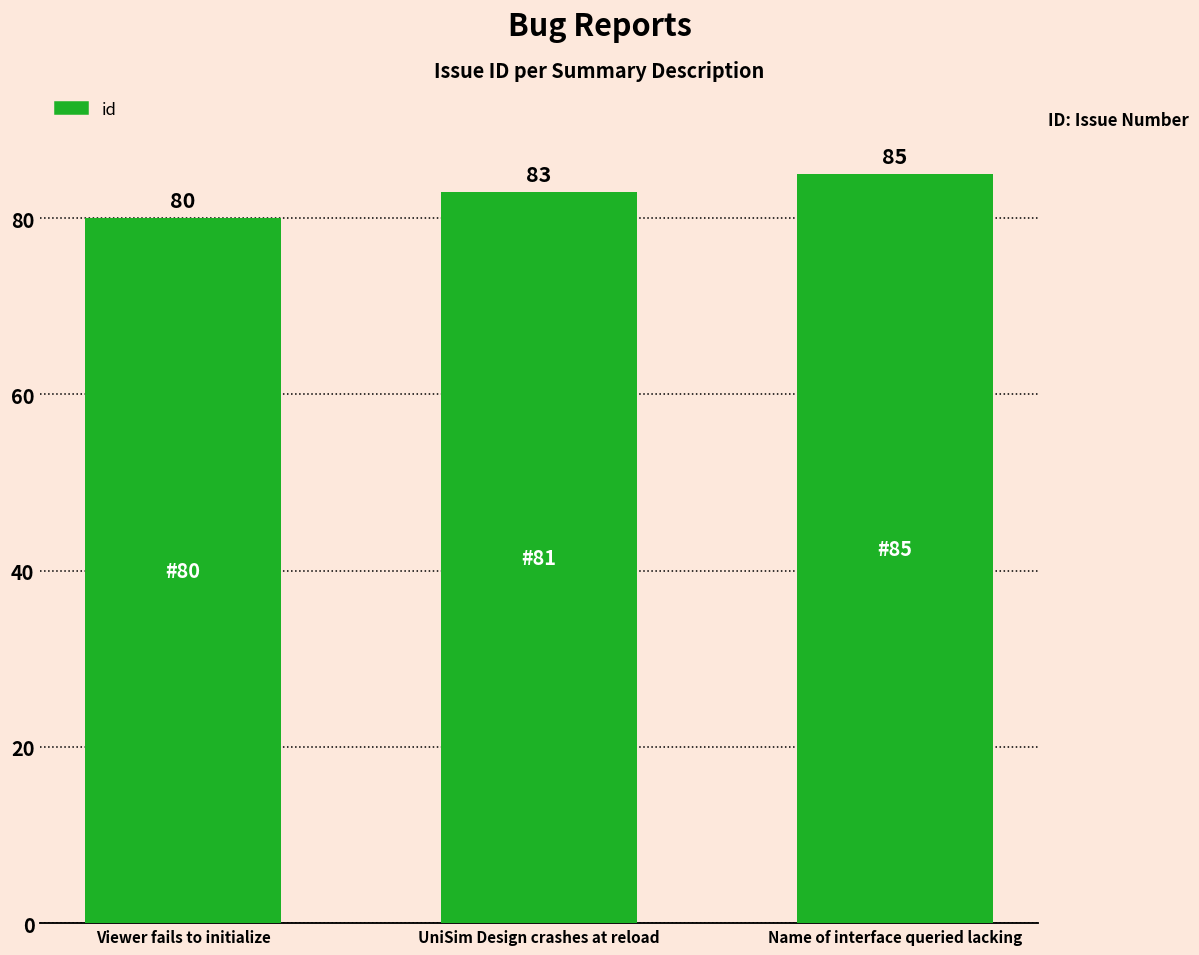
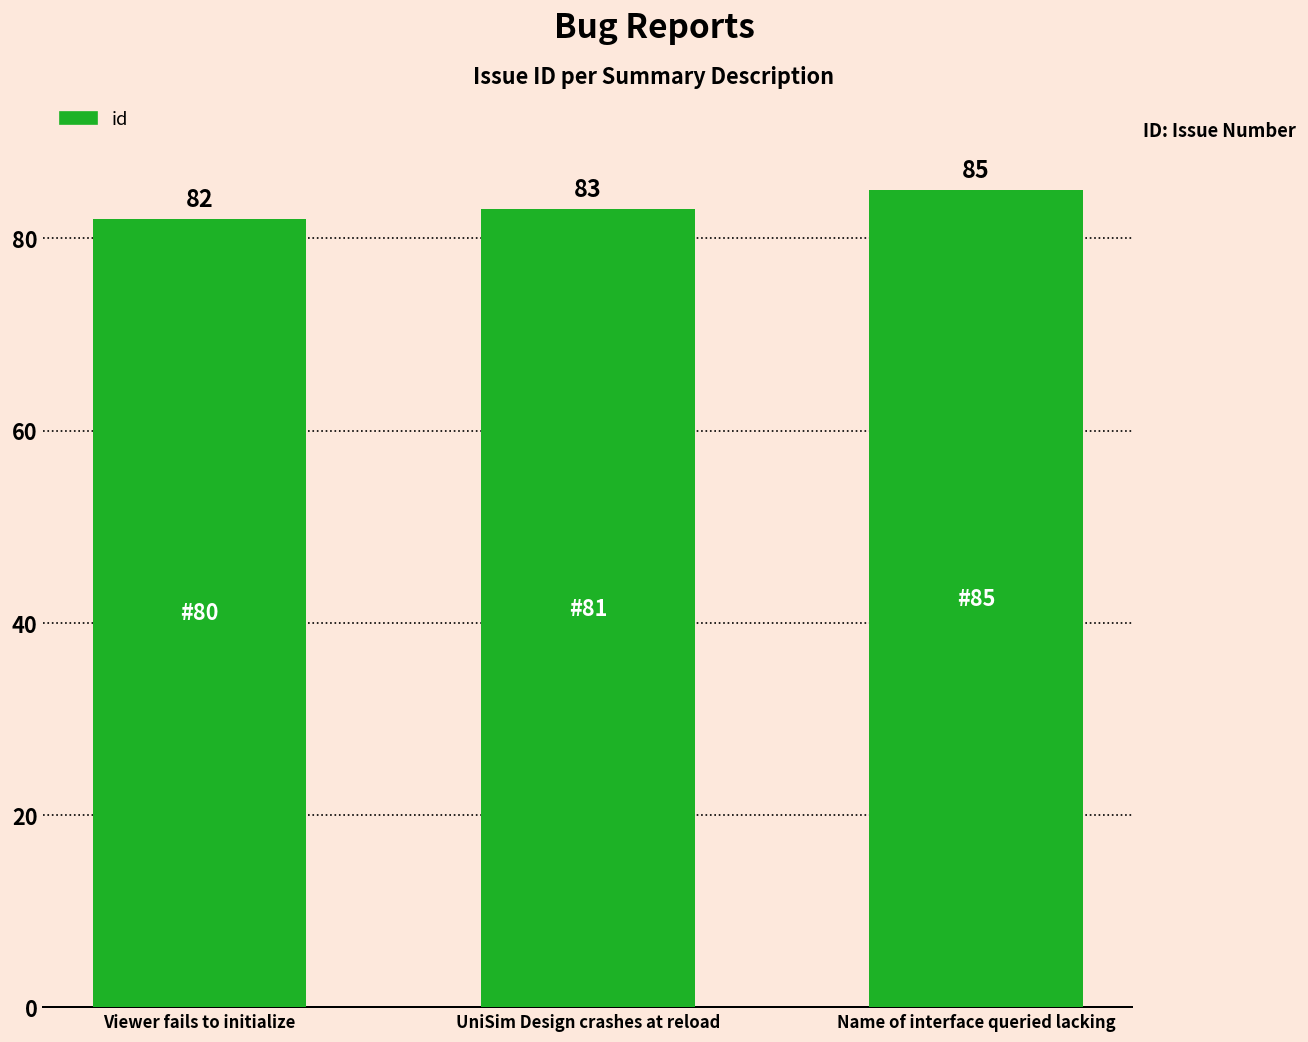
Viewer fails to initialize: 80 -> 82
